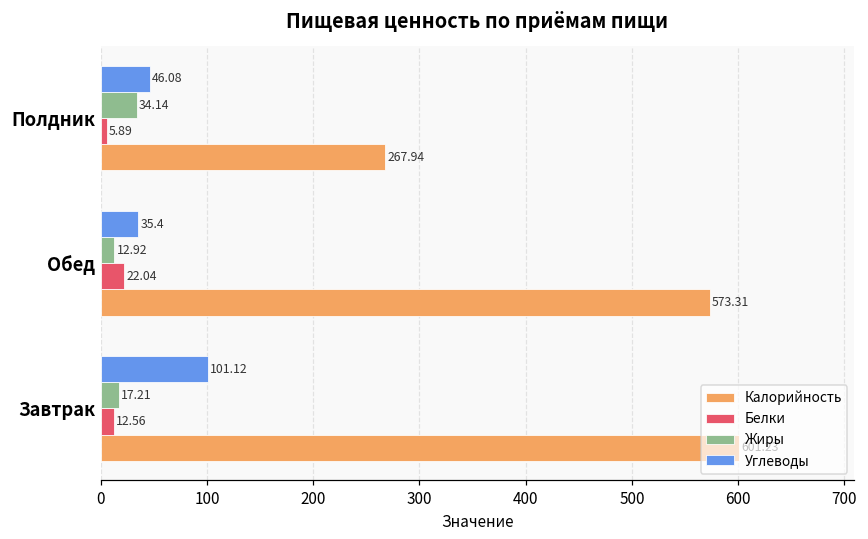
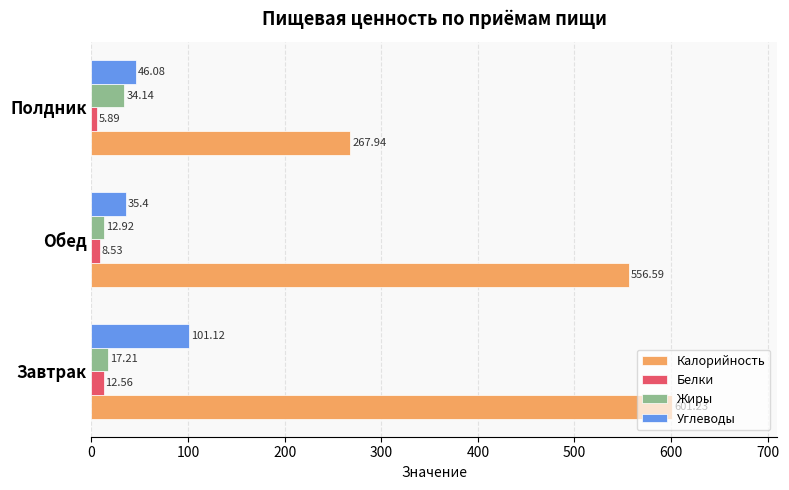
Белки, Обед: 22.04 -> 8.53
Калорийность, Обед: 573.31 -> 556.59
